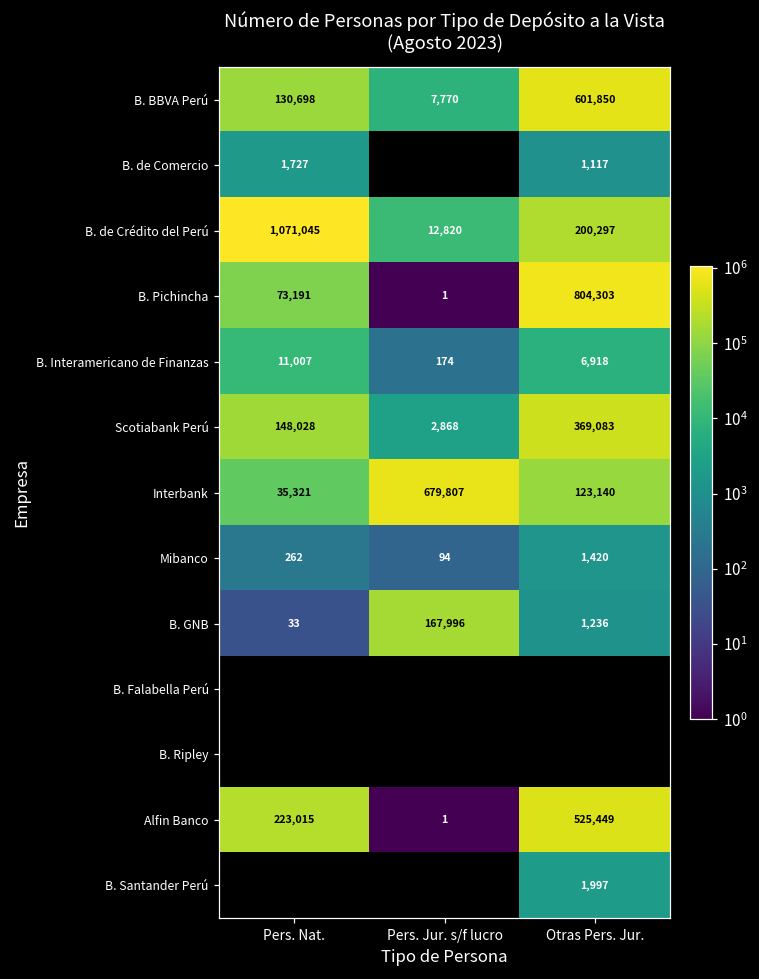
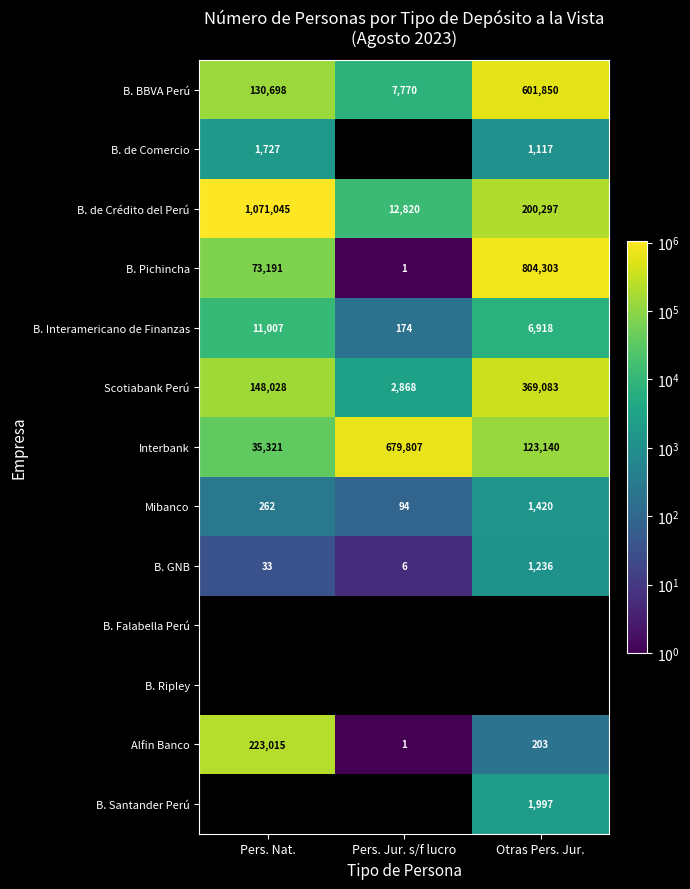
B. GNB, Pers. Jur. s/f lucro: 167,996 -> 6
Alfin Banco, Otras Pers. Jur.: 525,449 -> 203
